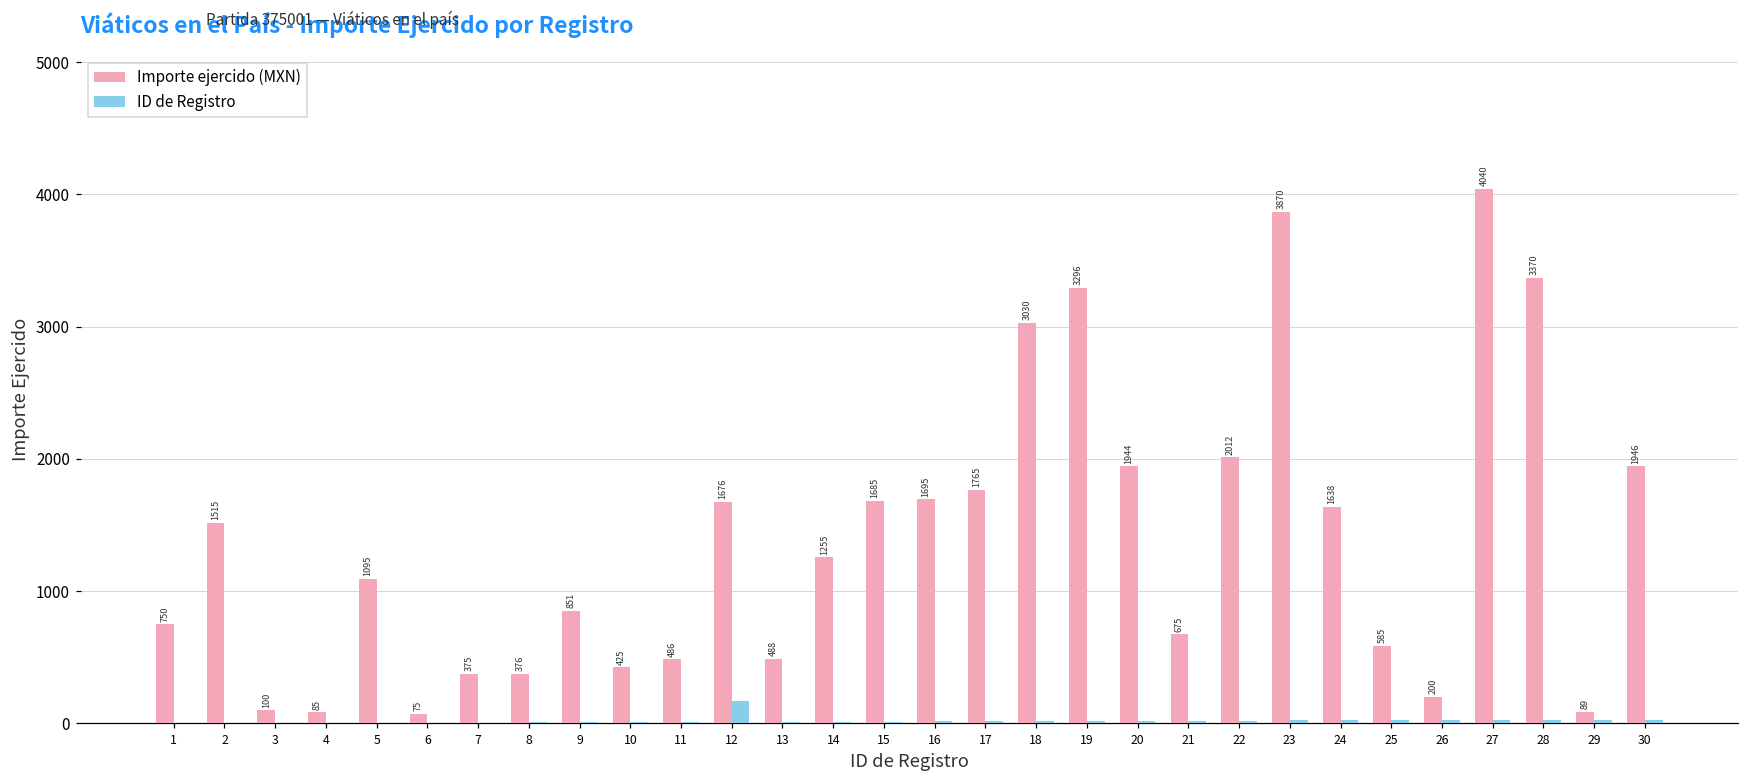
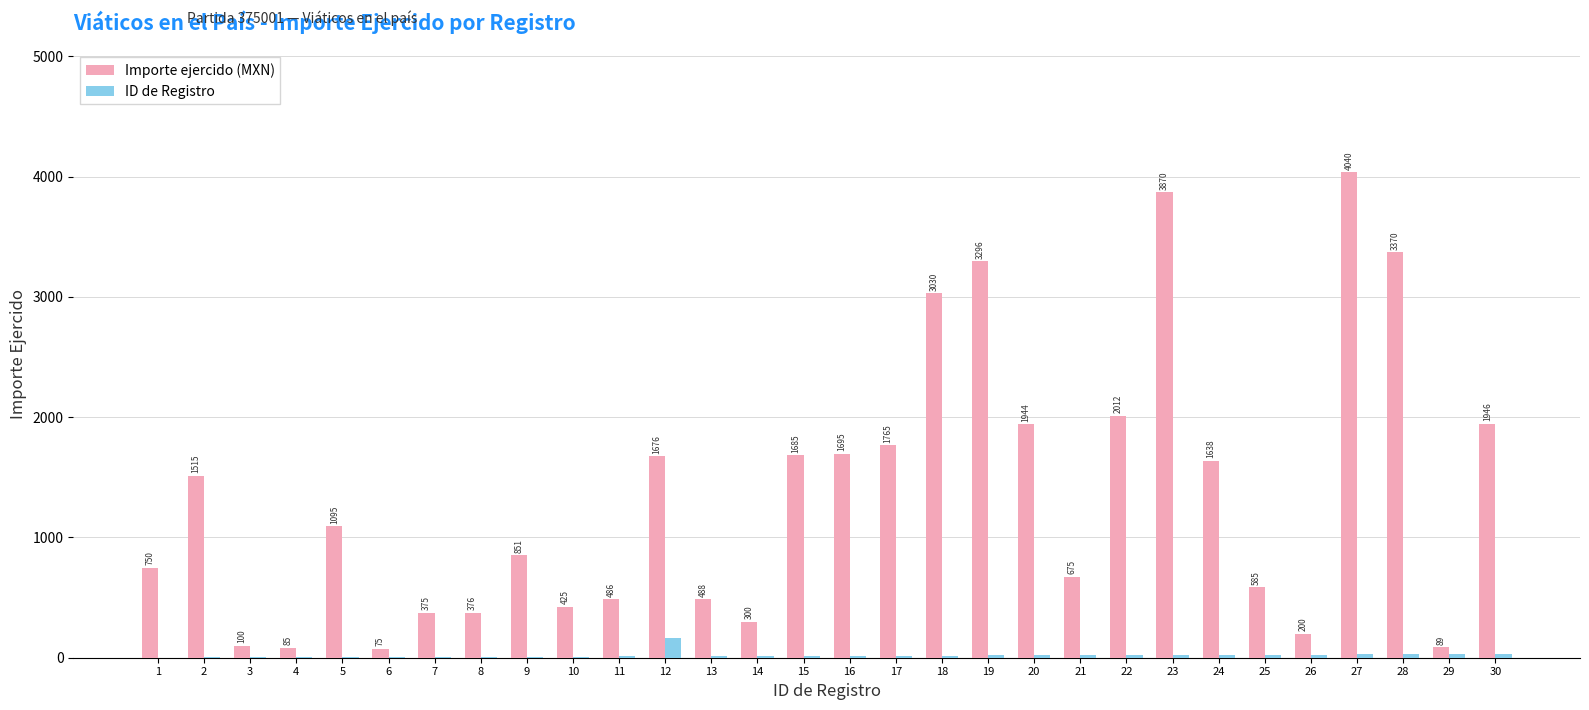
Importe ejercido (MXN), 14: 1255 -> 300
